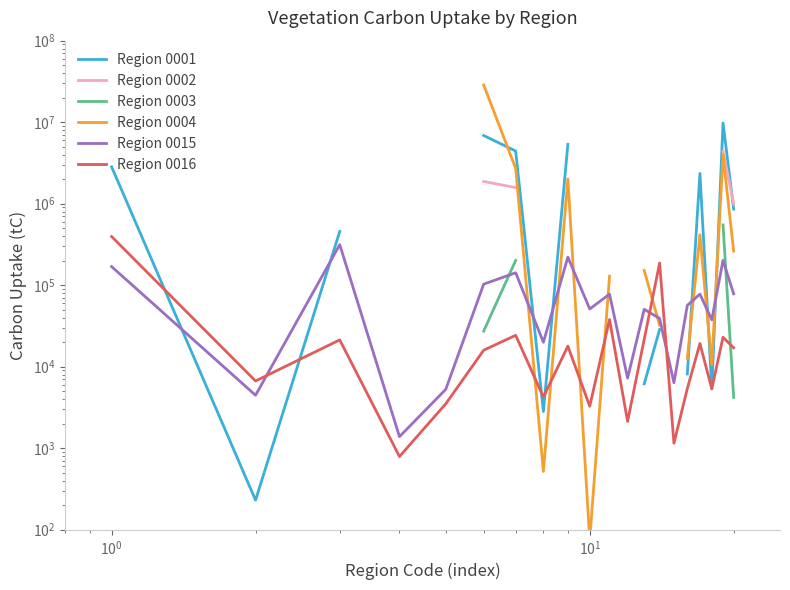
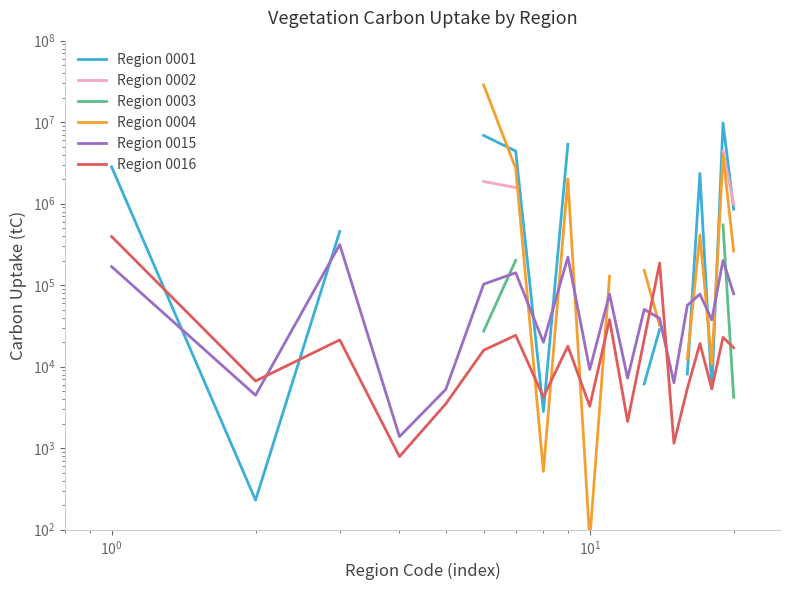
Region 0015, 10^1: 50000 -> 9000
